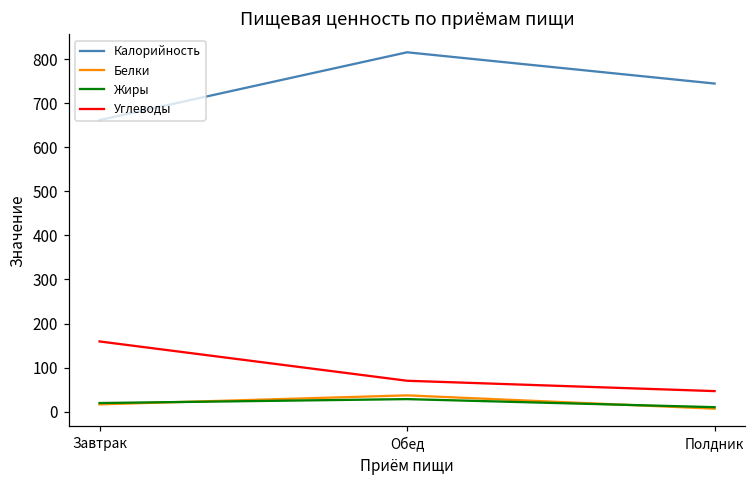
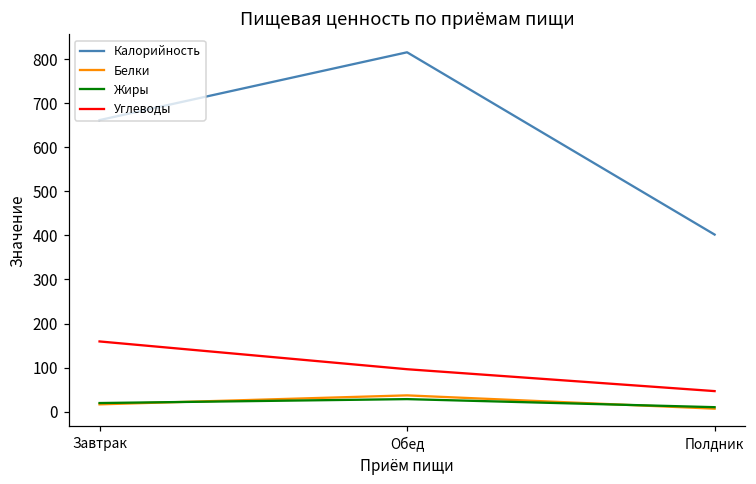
Углеводы, Обед: 70 -> 100
Калорийность, Полдник: 750 -> 400
